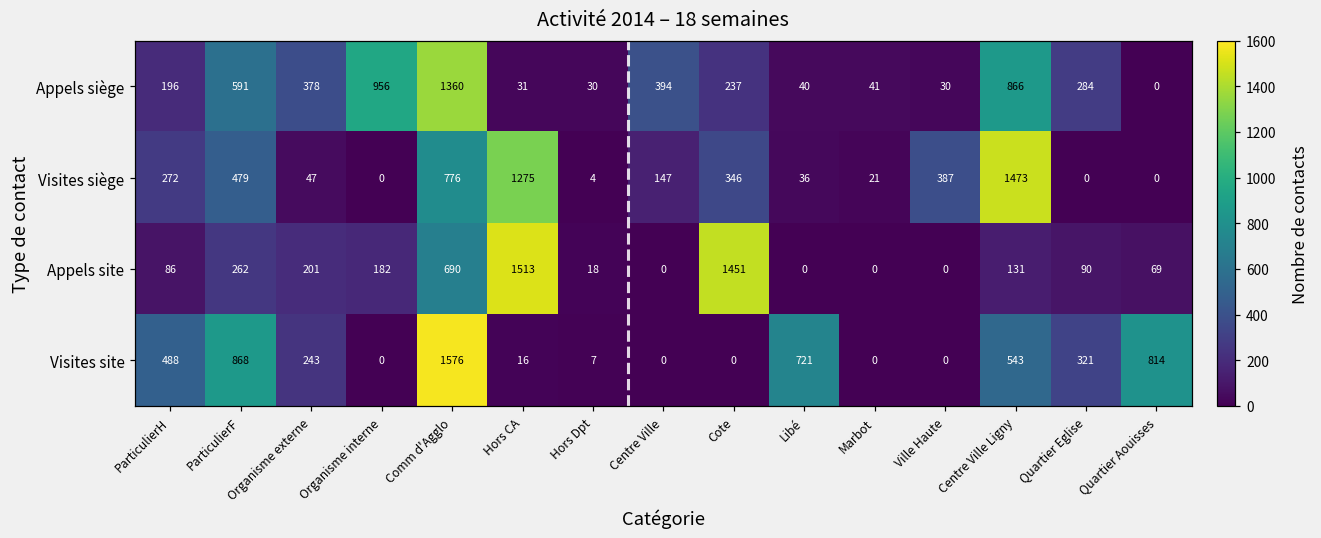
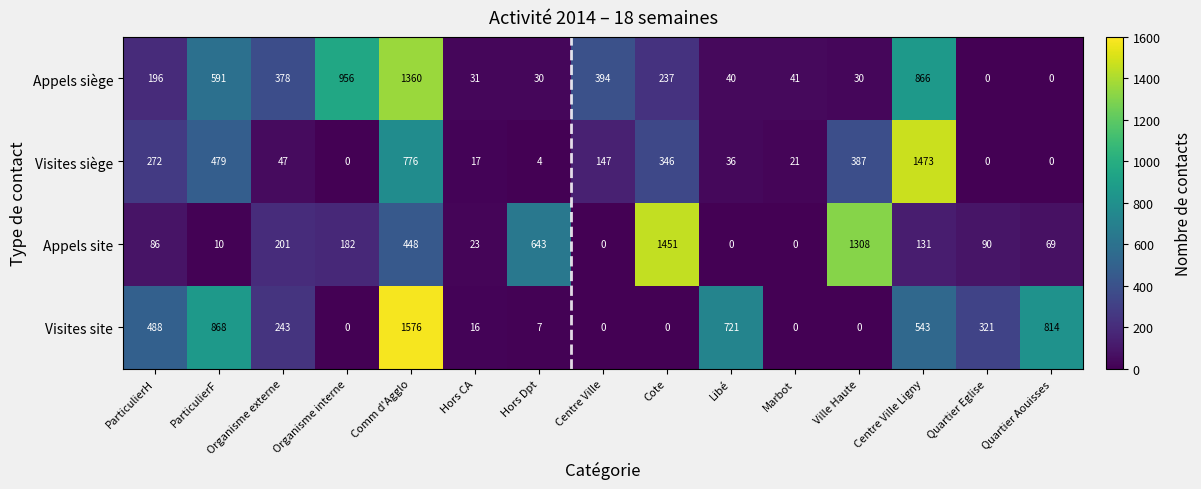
Appels siège, Quartier Eglise: 284 -> 0
Visites siège, Hors CA: 1275 -> 17
Appels site, ParticulierF: 262 -> 10
Appels site, Comm d'Agglo: 690 -> 448
Appels site, Hors CA: 1513 -> 23
Appels site, Hors Dpt: 18 -> 643
Appels site, Ville Haute: 0 -> 1308
